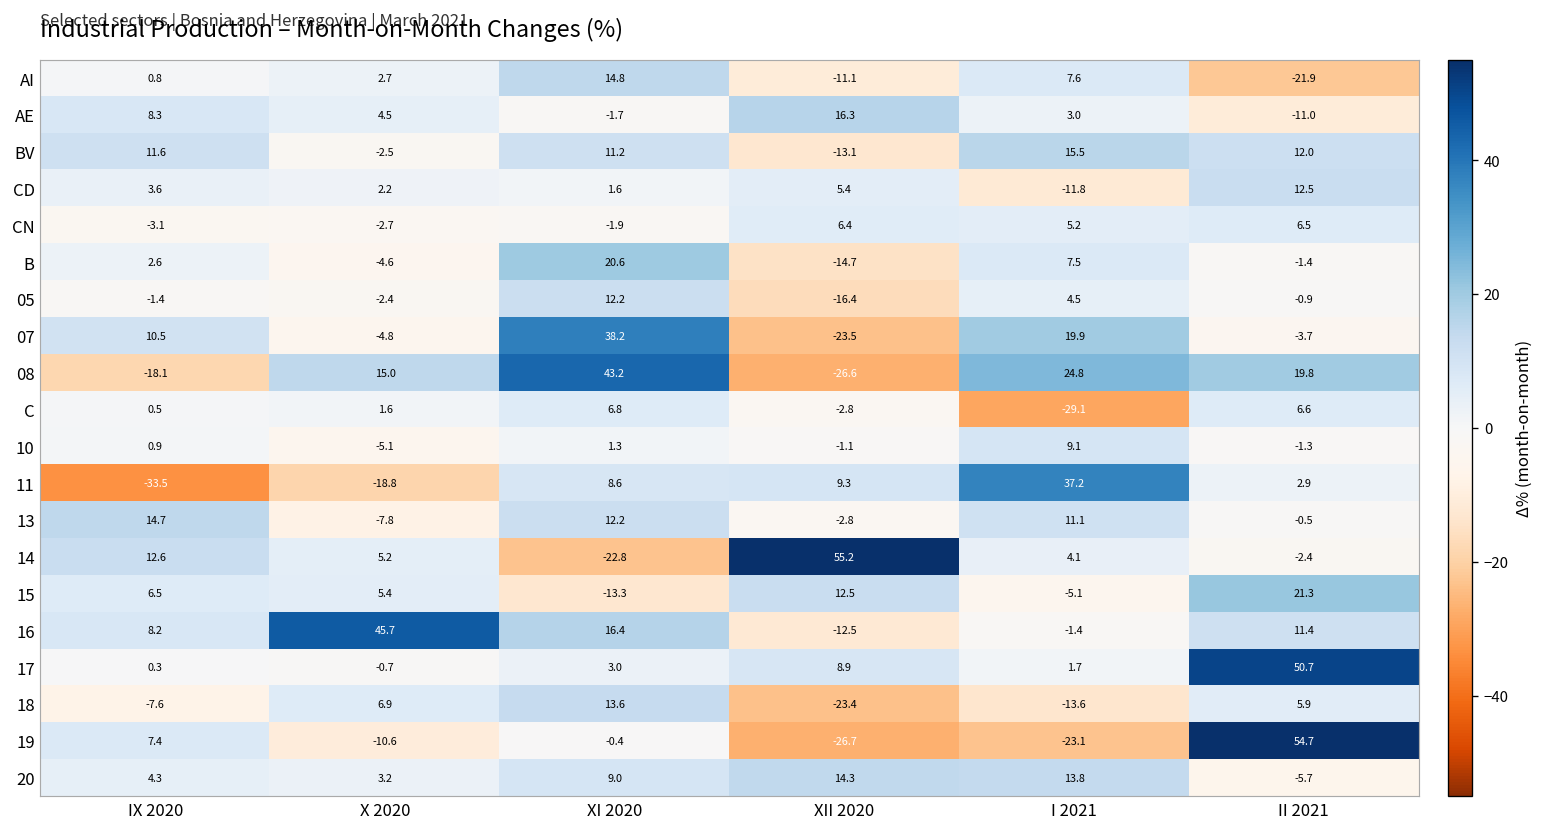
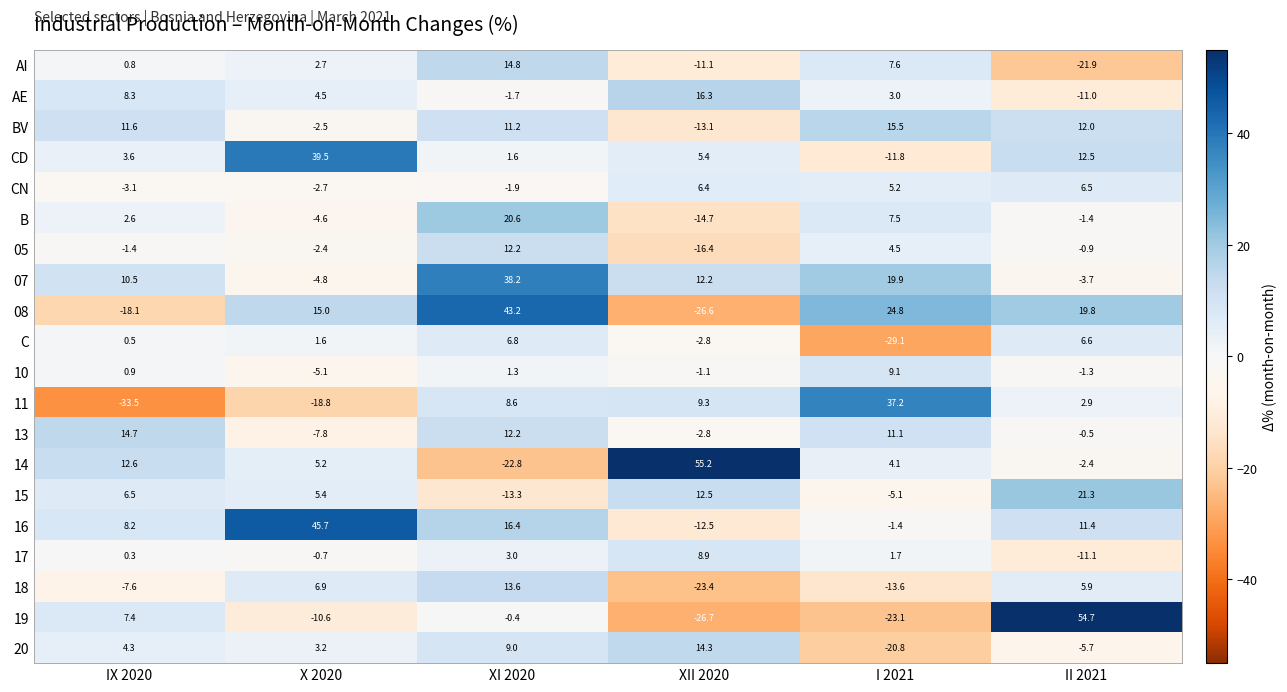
CD, X 2020: 2.2 -> 39.5
07, XII 2020: -23.5 -> 12.2
17, II 2021: 50.7 -> -11.1
20, I 2021: 13.8 -> -20.8
